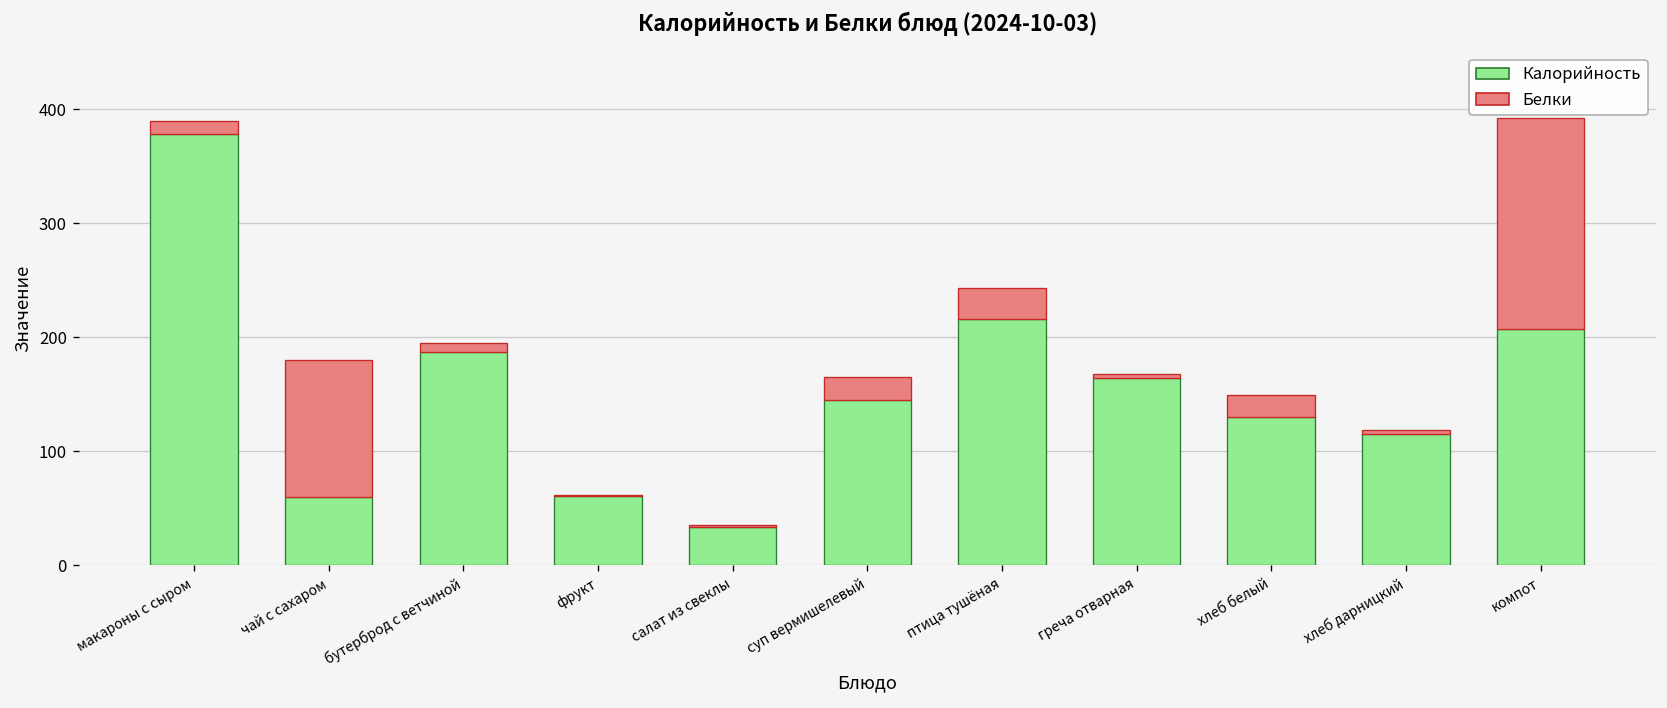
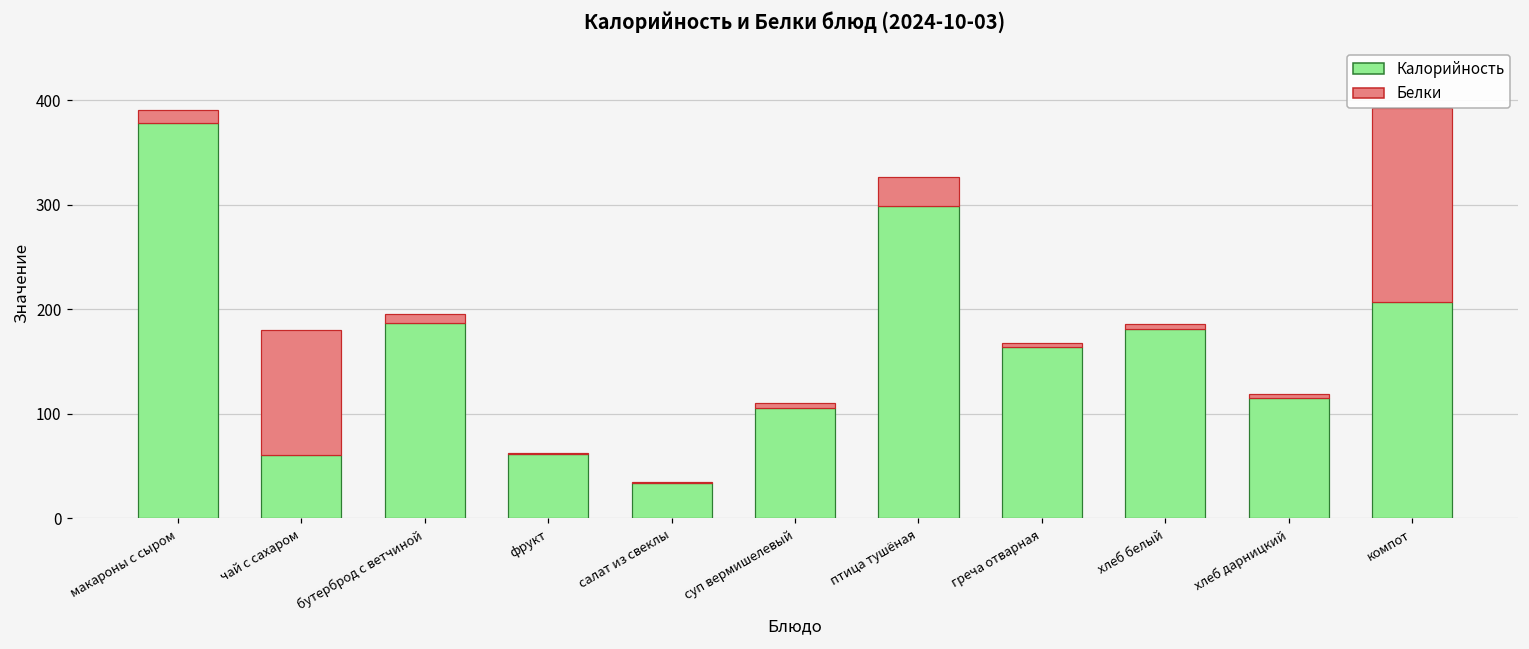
Калорийность, суп вермишелевый: 150 -> 110
Белки, суп вермишелевый: 20 -> 10
Калорийность, птица тушёная: 220 -> 300
Калорийность, хлеб белый: 130 -> 180
Белки, хлеб белый: 20 -> 10
